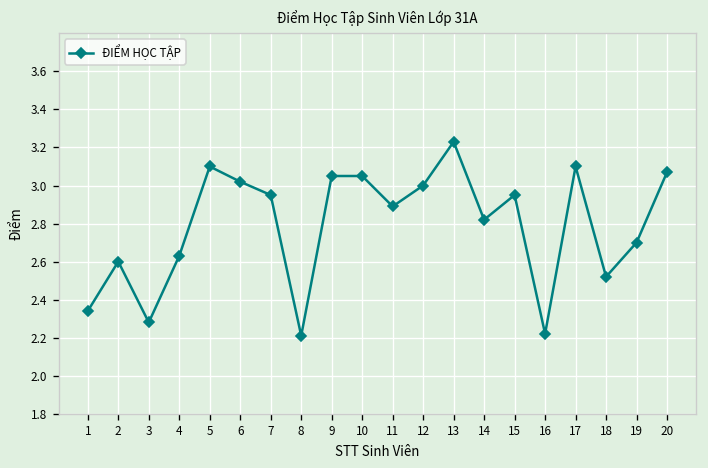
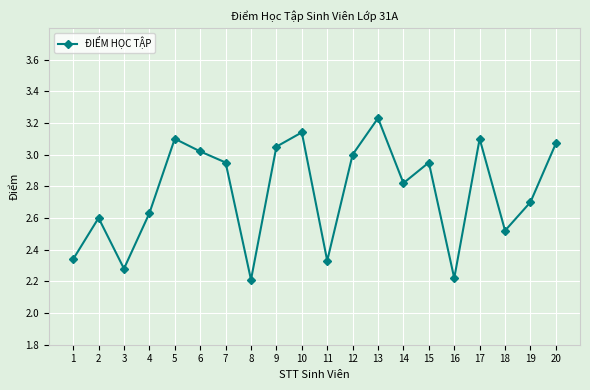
10: 3.05 -> 3.14
11: 2.89 -> 2.33
